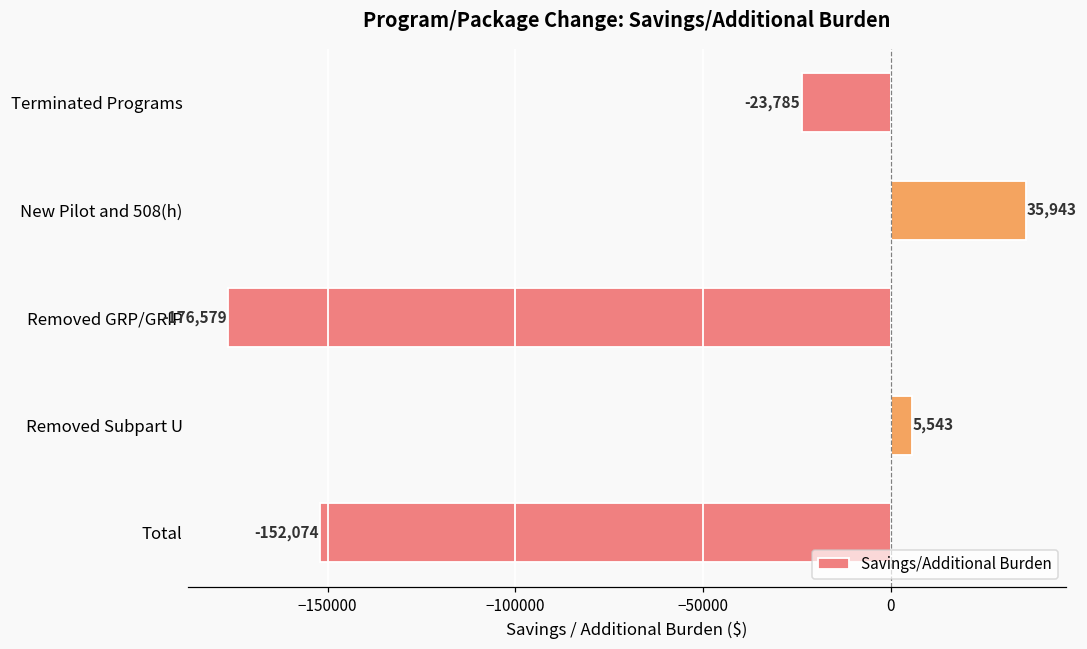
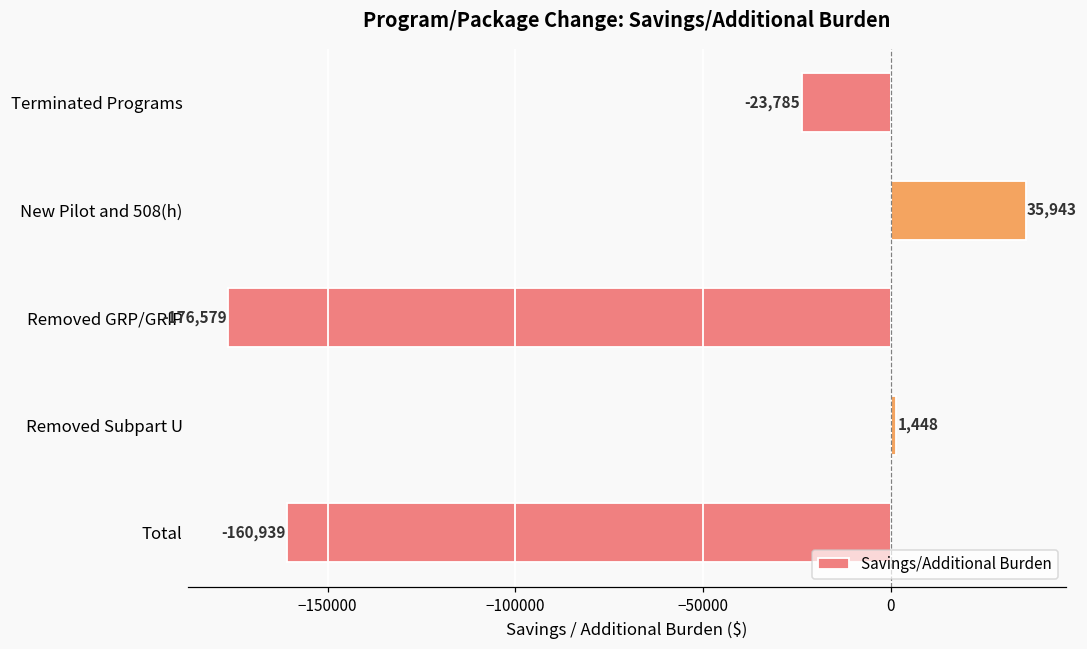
Removed Subpart U: 5,543 -> 1,448
Total: -152,074 -> -160,939
